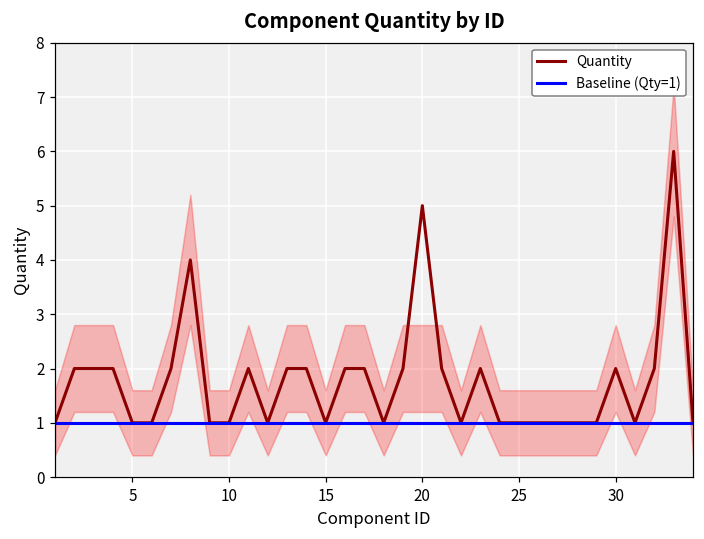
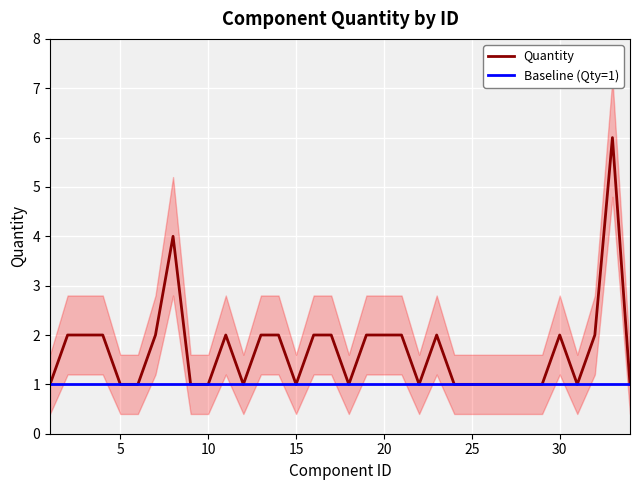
Quantity, 20: 5 -> 2
